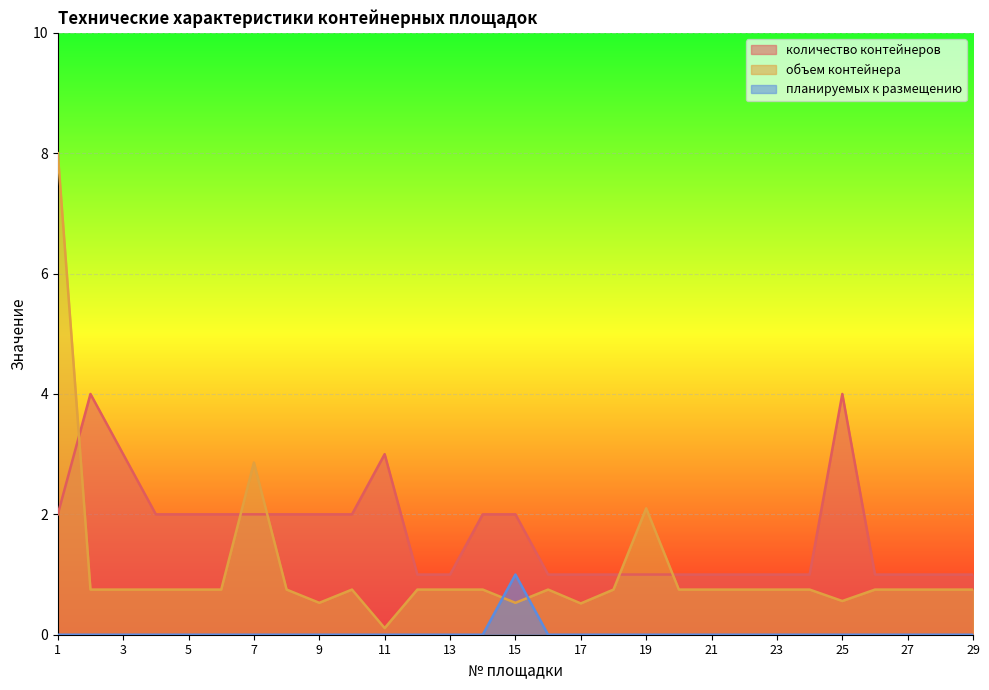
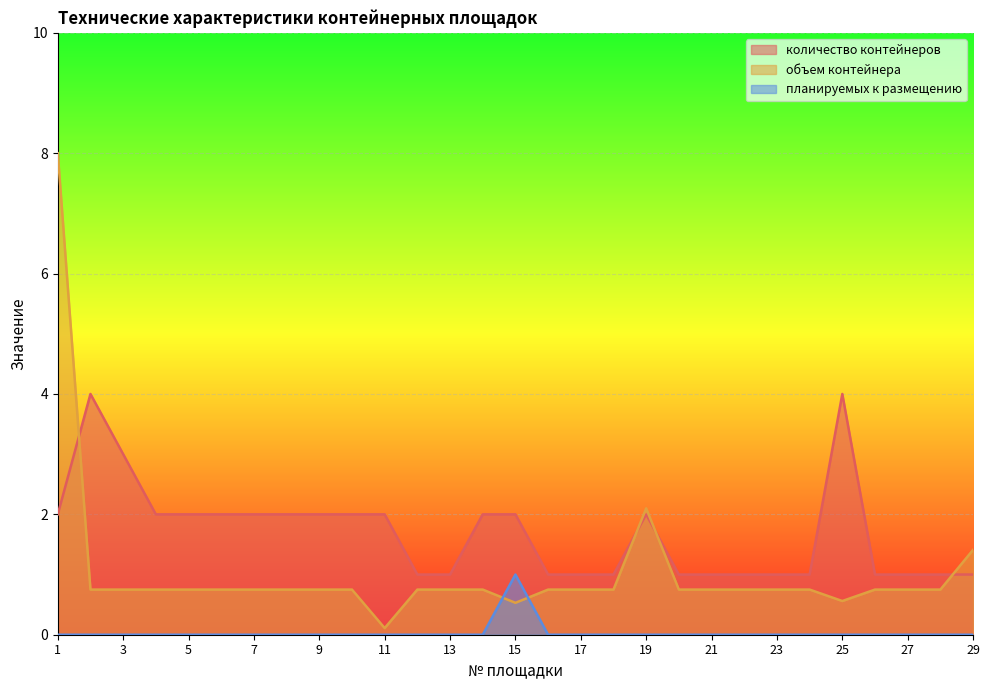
объем контейнера, 7: 2.9 -> 0.8
объем контейнера, 9: 0.5 -> 0.8
количество контейнеров, 11: 3 -> 2
объем контейнера, 17: 0.5 -> 0.8
количество контейнеров, 19: 1 -> 2
объем контейнера, 29: 0.8 -> 1.4
